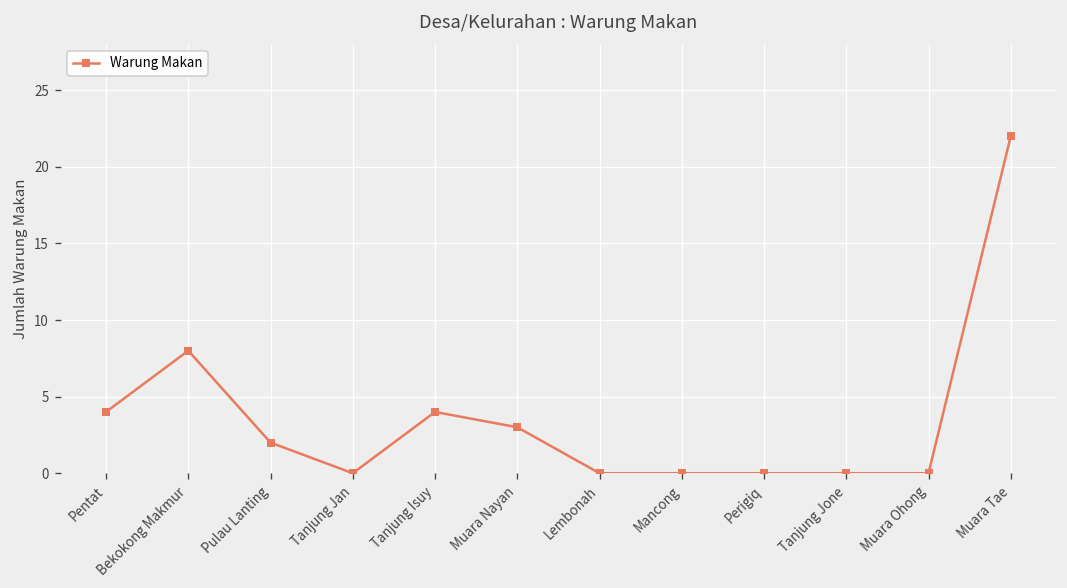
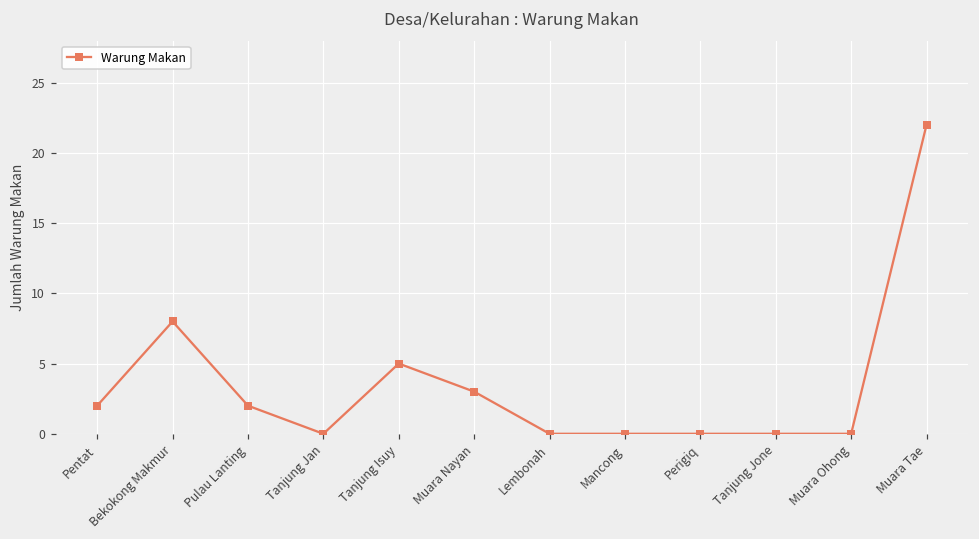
Pentat: 4 -> 2
Tanjung Isuy: 4 -> 5
